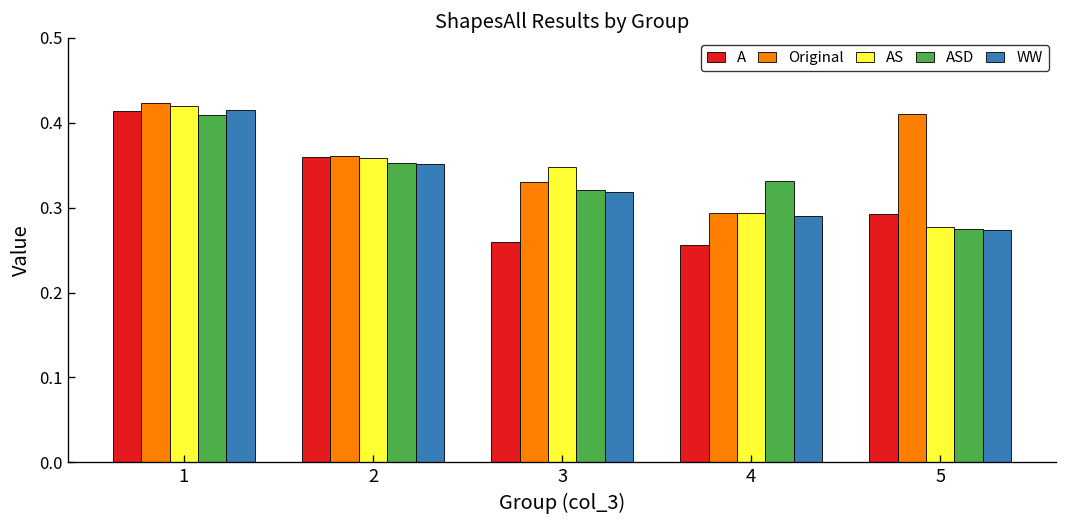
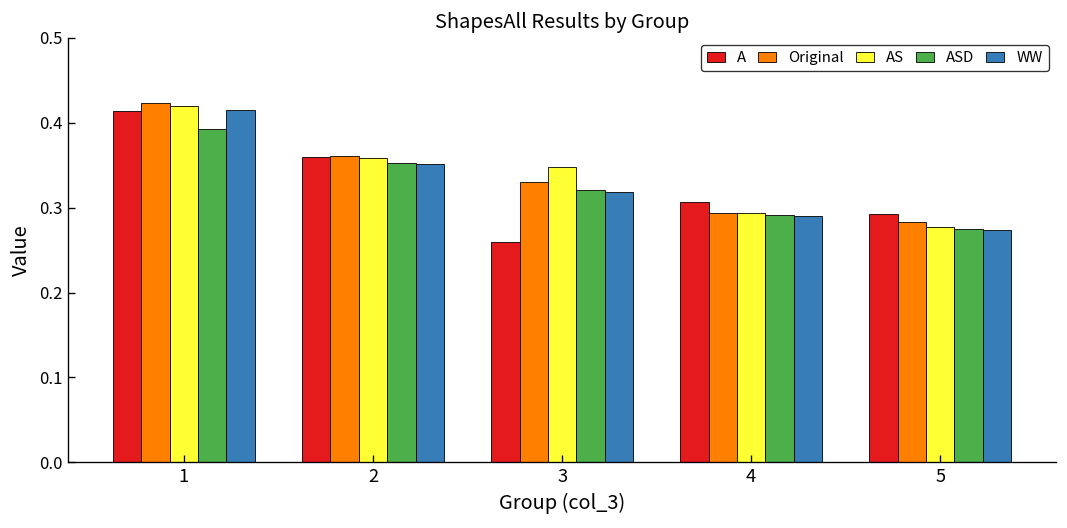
ASD, 1: 0.41 -> 0.39
A, 4: 0.26 -> 0.31
ASD, 4: 0.33 -> 0.29
Original, 5: 0.41 -> 0.28
